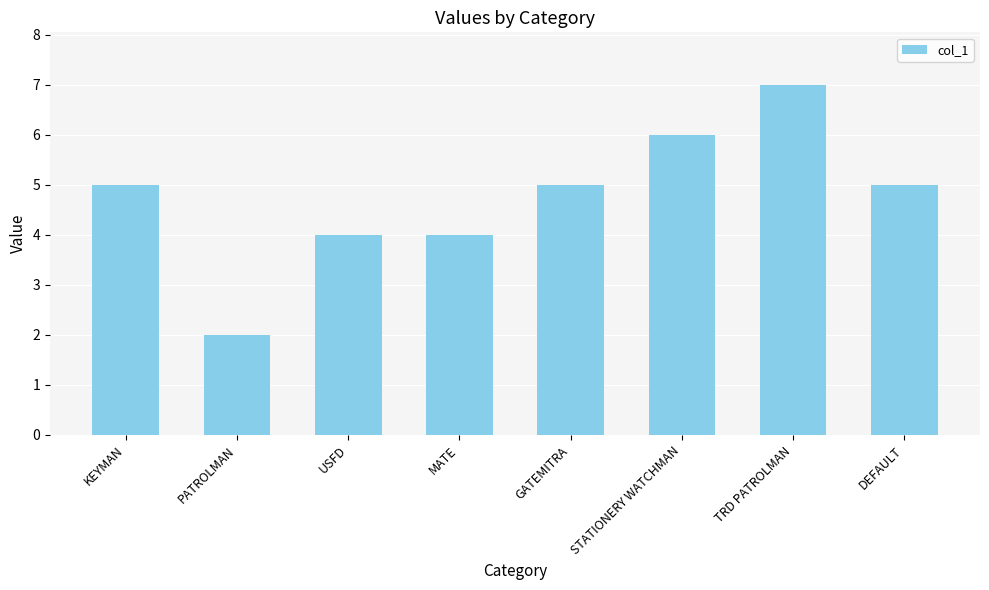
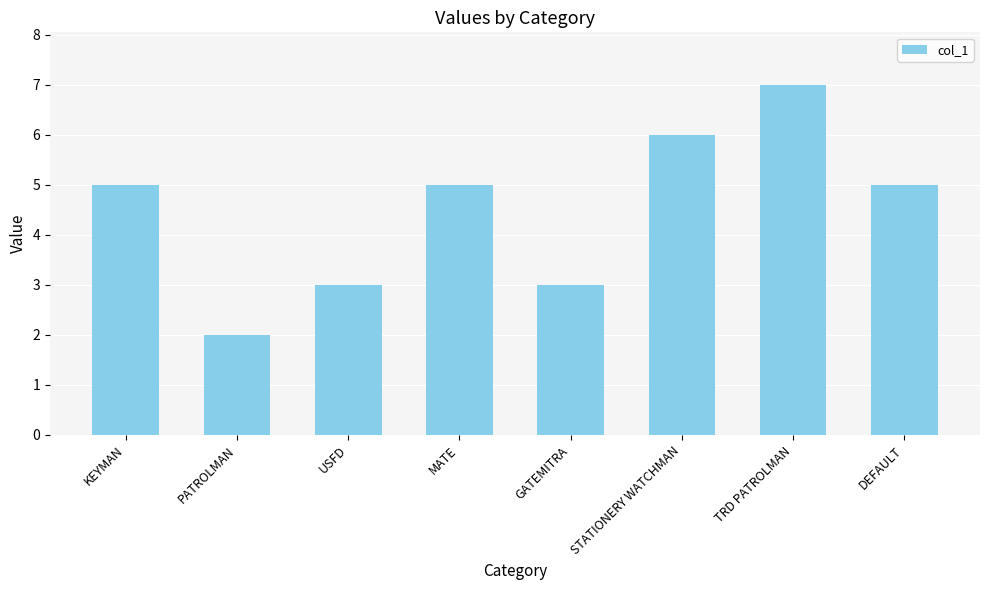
USFD: 4 -> 3
MATE: 4 -> 5
GATEMITRA: 5 -> 3
